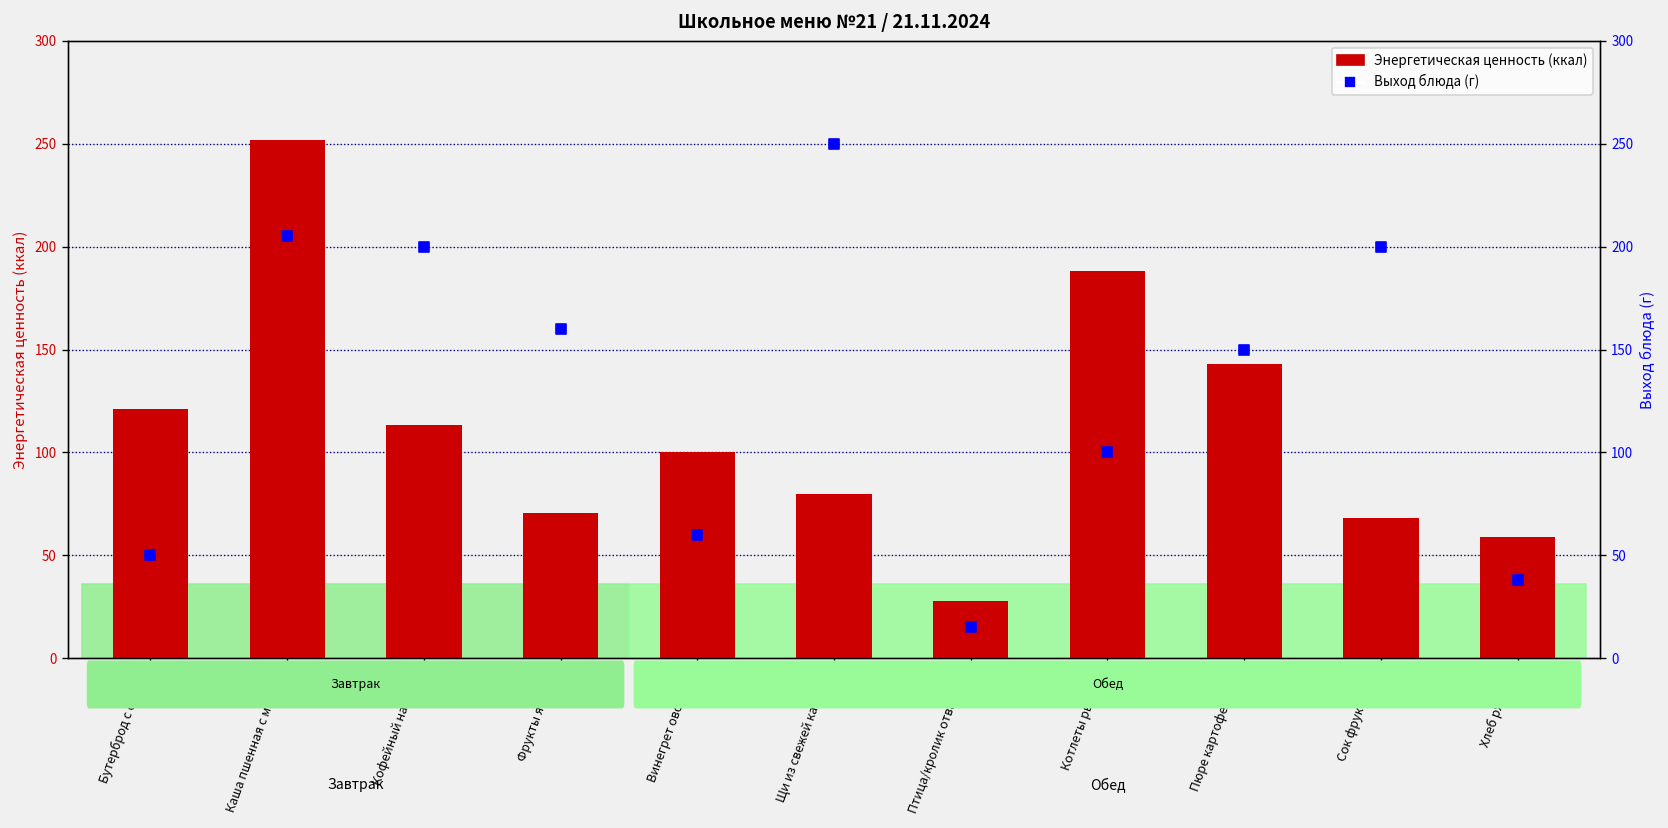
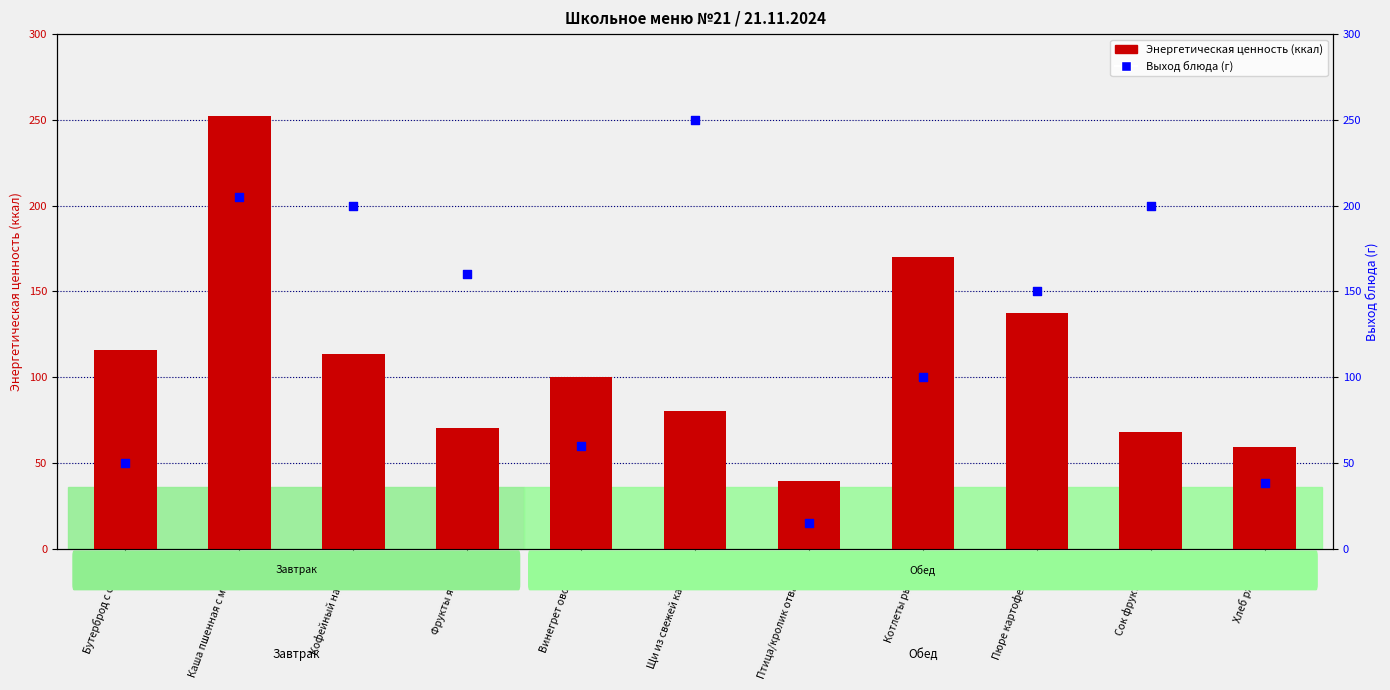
Энергетическая ценность (ккал), Бутерброд с сыром: 121 -> 116
Энергетическая ценность (ккал), Птица/кролик отварные: 28 -> 39
Энергетическая ценность (ккал), Котлеты рыбные: 188 -> 170
Энергетическая ценность (ккал), Пюре картофельное: 143 -> 137
